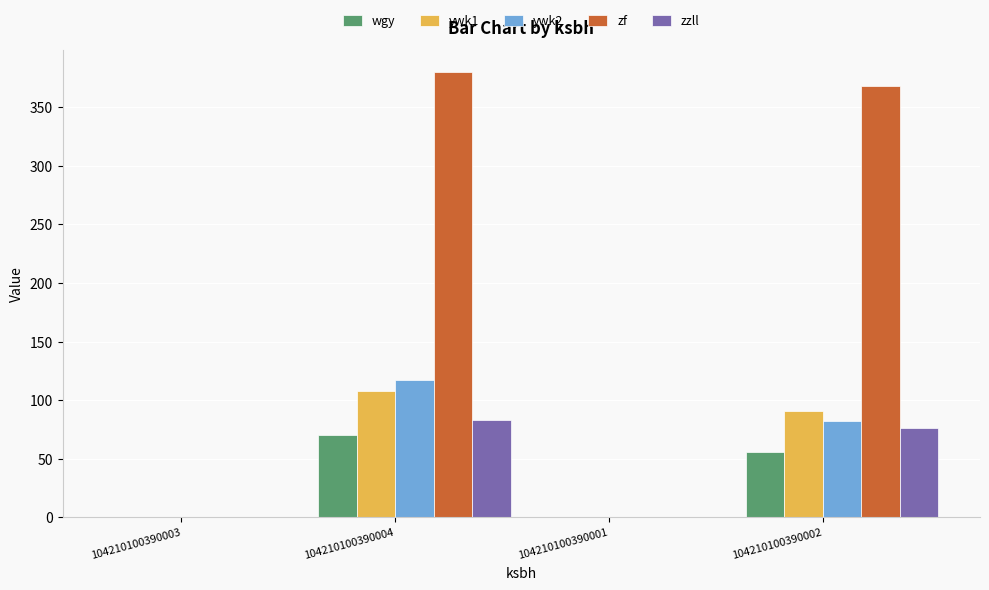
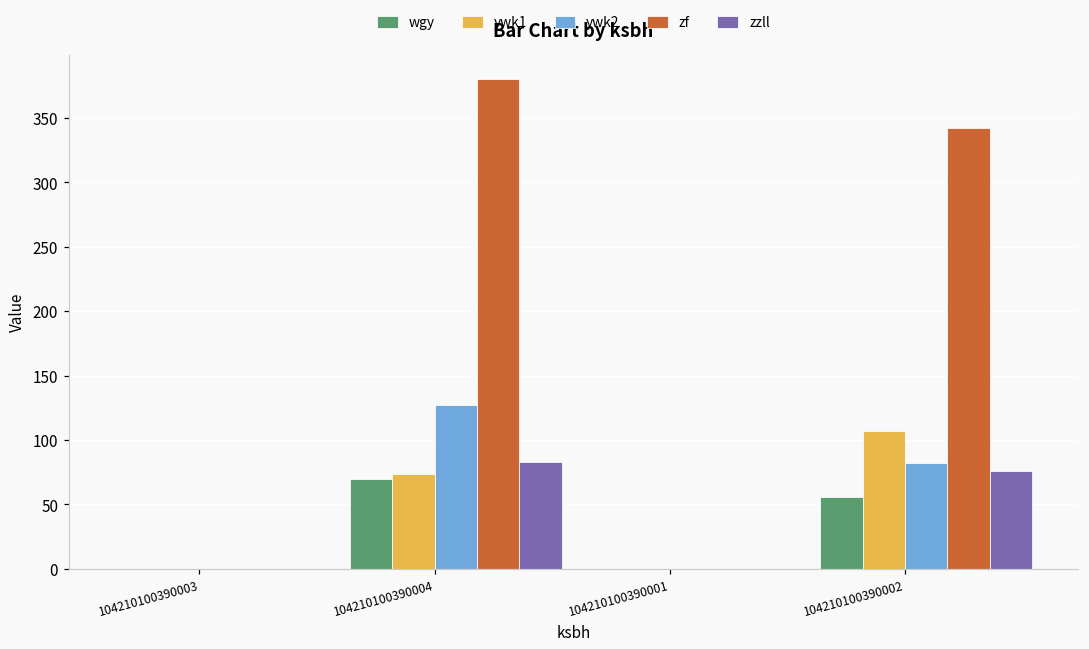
ywk1, 104210100390004: 108 -> 74
ywk2, 104210100390004: 117 -> 127
ywk1, 104210100390002: 91 -> 107
zf, 104210100390002: 368 -> 342
